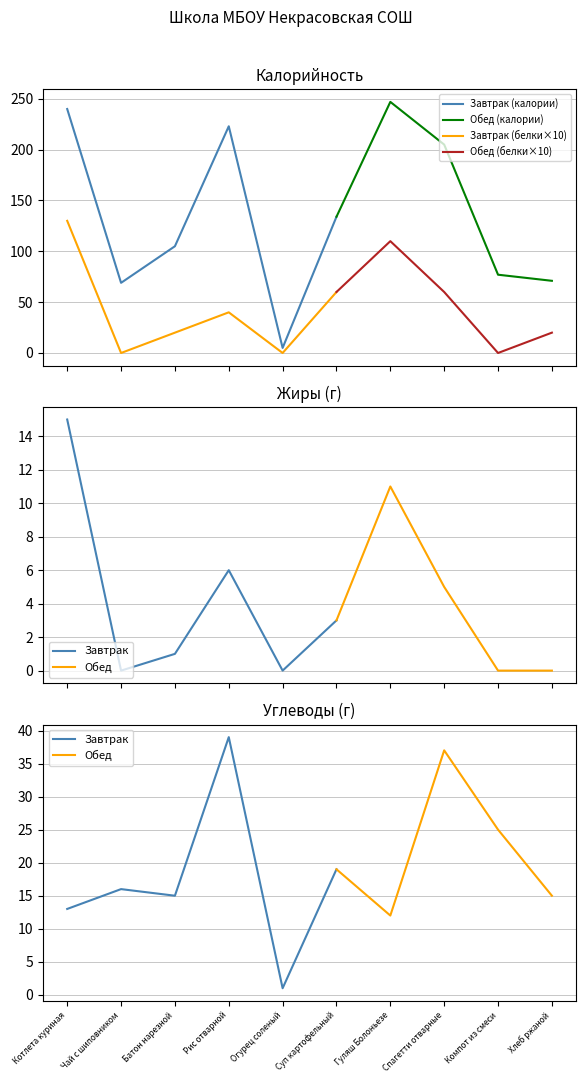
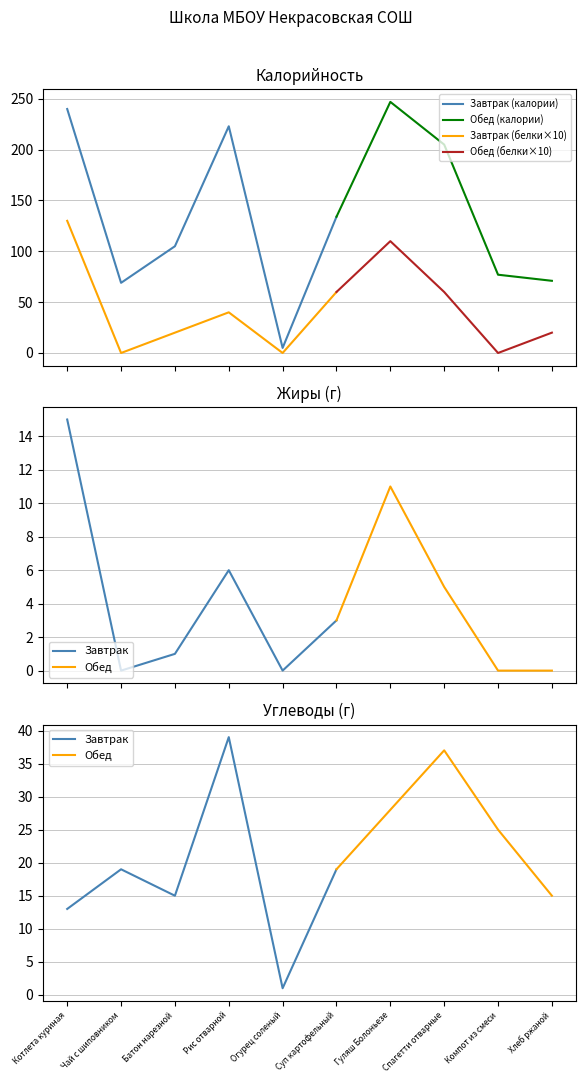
Углеводы (г), Завтрак, Чай с шиповником: 16 -> 19
Углеводы (г), Обед, Гуляш Болоньезе: 12 -> 28
